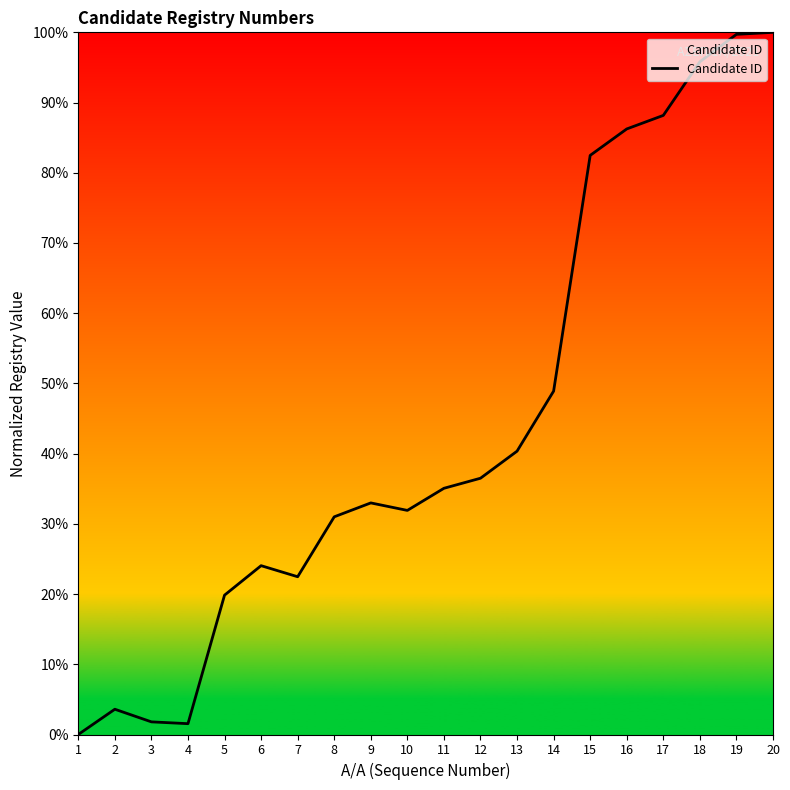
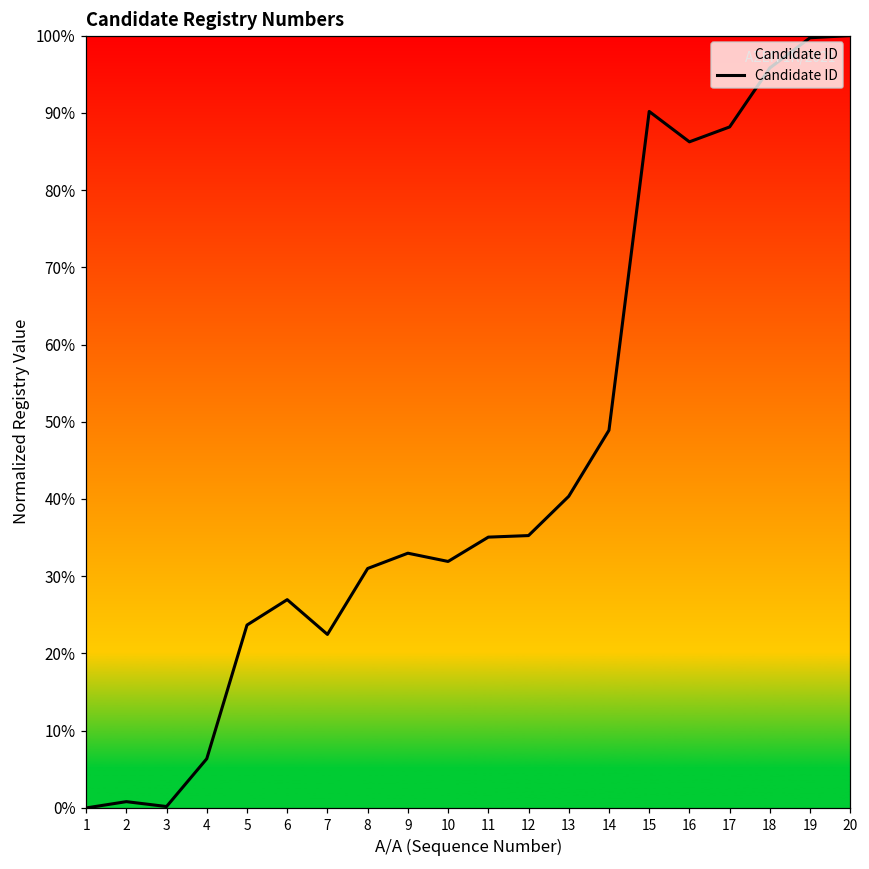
2: 4% -> 1%
3: 2% -> 0%
4: 2% -> 6%
5: 20% -> 24%
6: 24% -> 27%
12: 36% -> 35%
15: 82% -> 90%
